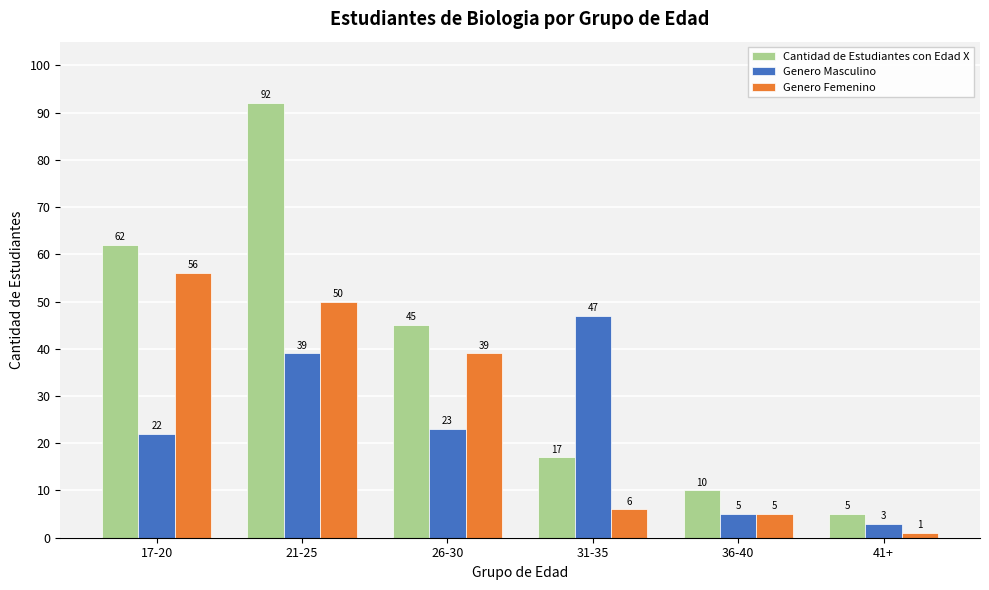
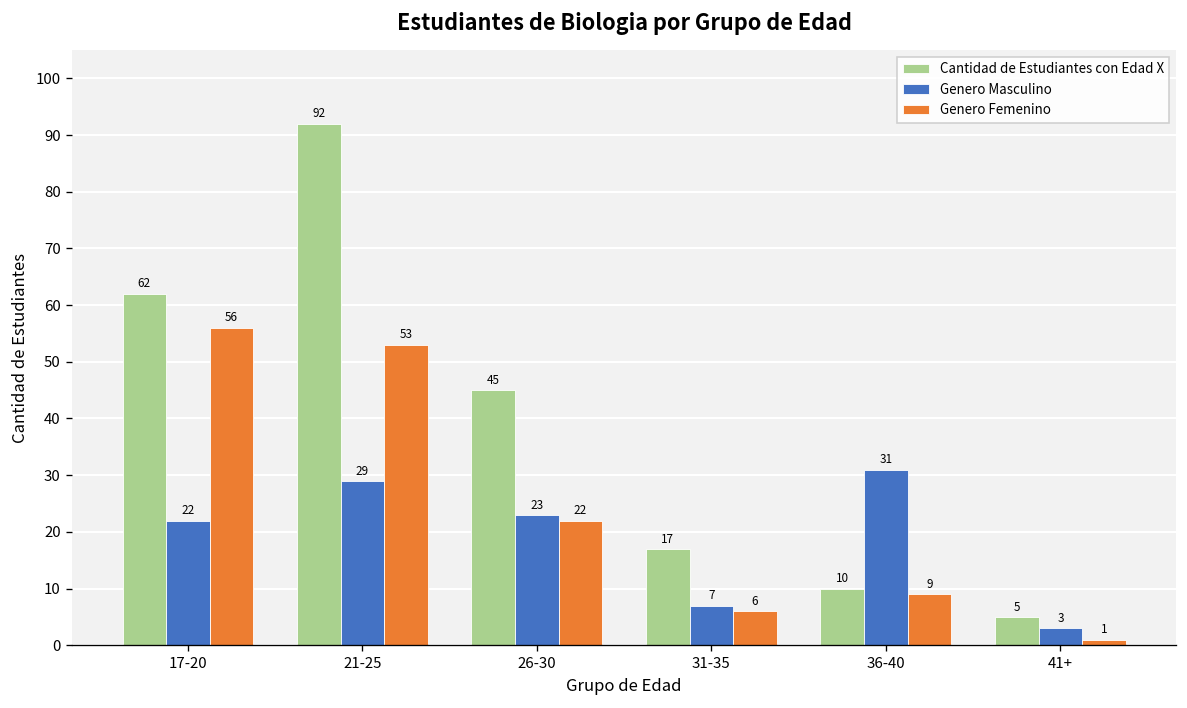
Genero Masculino, 21-25: 39 -> 29
Genero Femenino, 21-25: 50 -> 53
Genero Femenino, 26-30: 39 -> 22
Genero Masculino, 31-35: 47 -> 7
Genero Masculino, 36-40: 5 -> 31
Genero Femenino, 36-40: 5 -> 9
